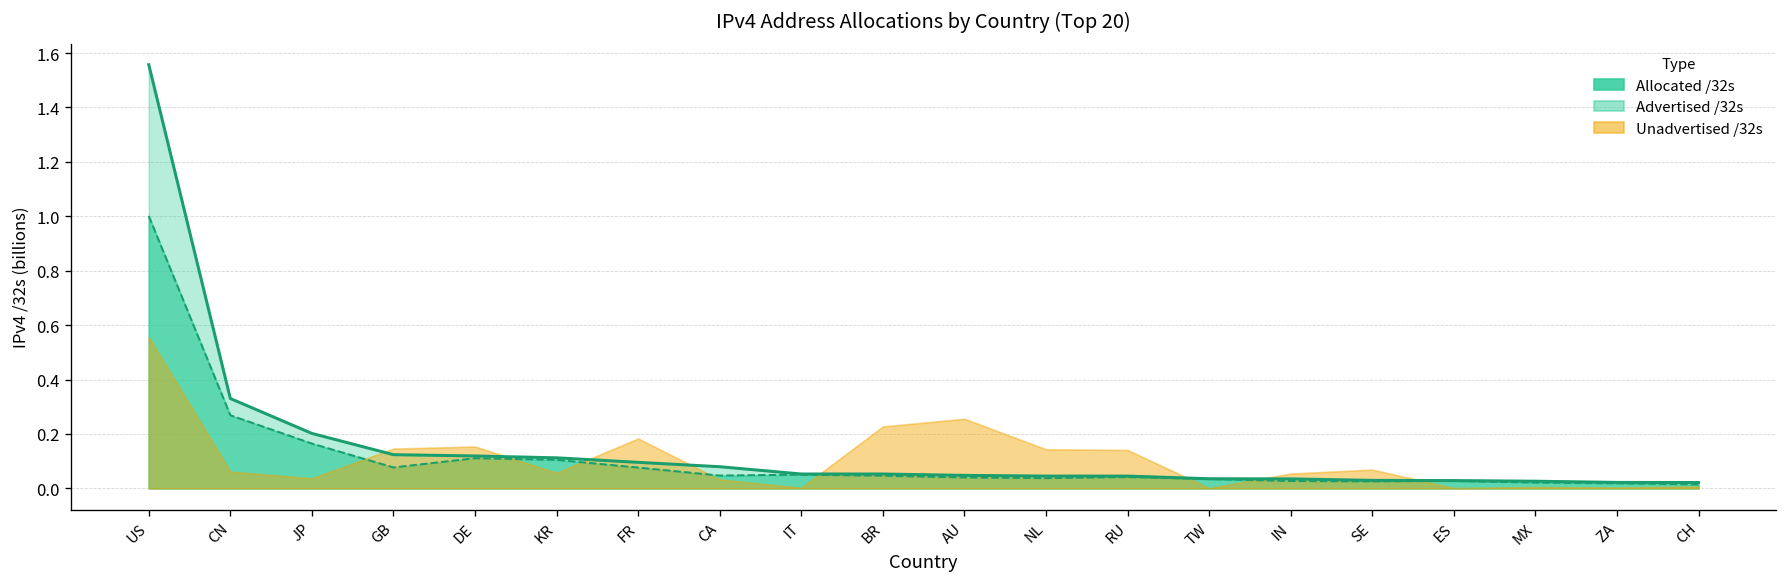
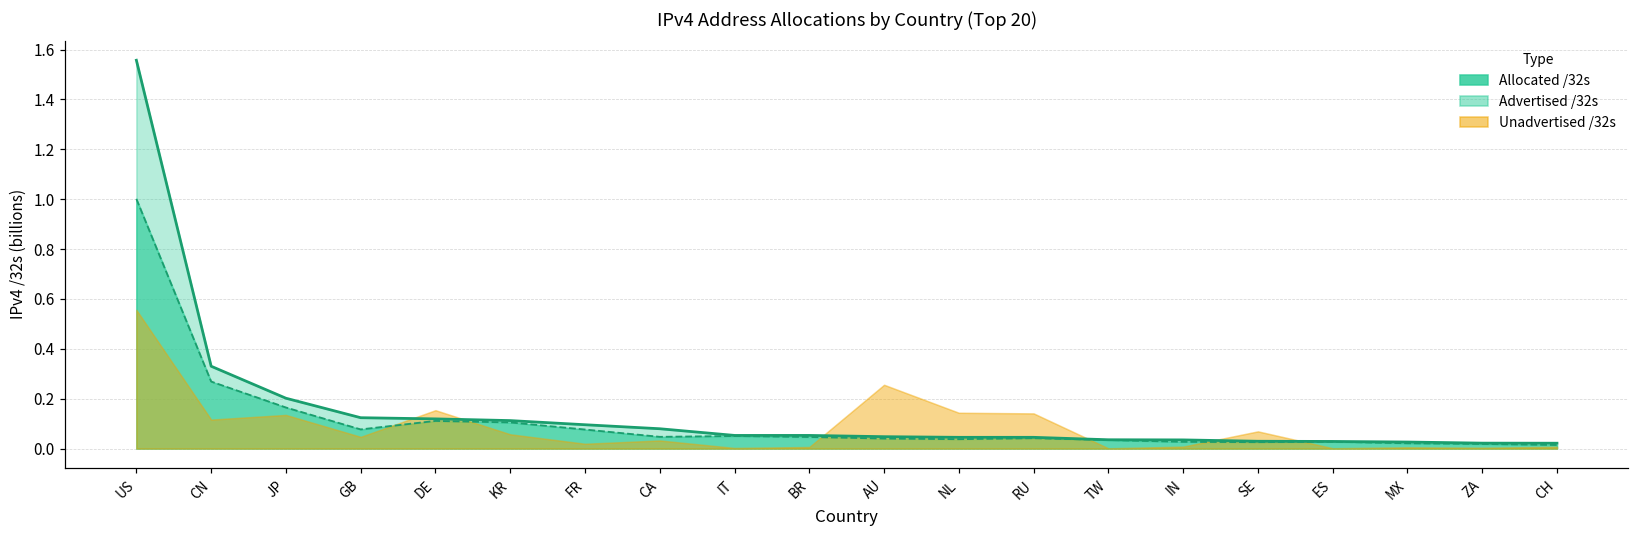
Unadvertised /32s, CN: 0.06 -> 0.12
Unadvertised /32s, JP: 0.04 -> 0.13
Unadvertised /32s, GB: 0.15 -> 0.05
Unadvertised /32s, FR: 0.18 -> 0.02
Unadvertised /32s, BR: 0.23 -> 0.01
Unadvertised /32s, IN: 0.05 -> 0.01
